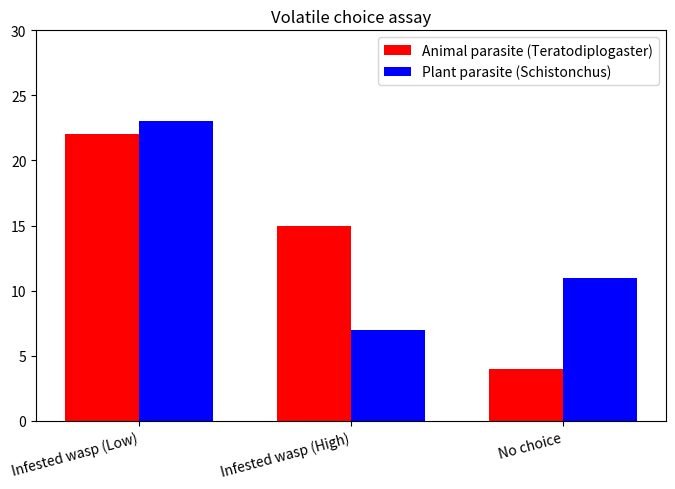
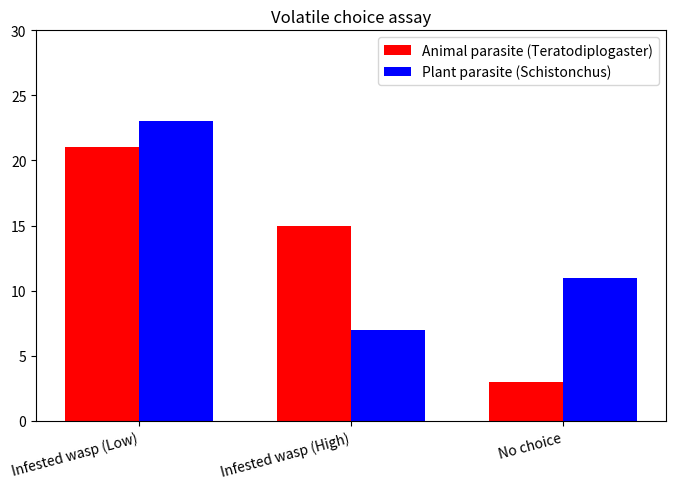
Animal parasite (Teratodiplogaster), Infested wasp (Low): 22 -> 21
Animal parasite (Teratodiplogaster), No choice: 4 -> 3
